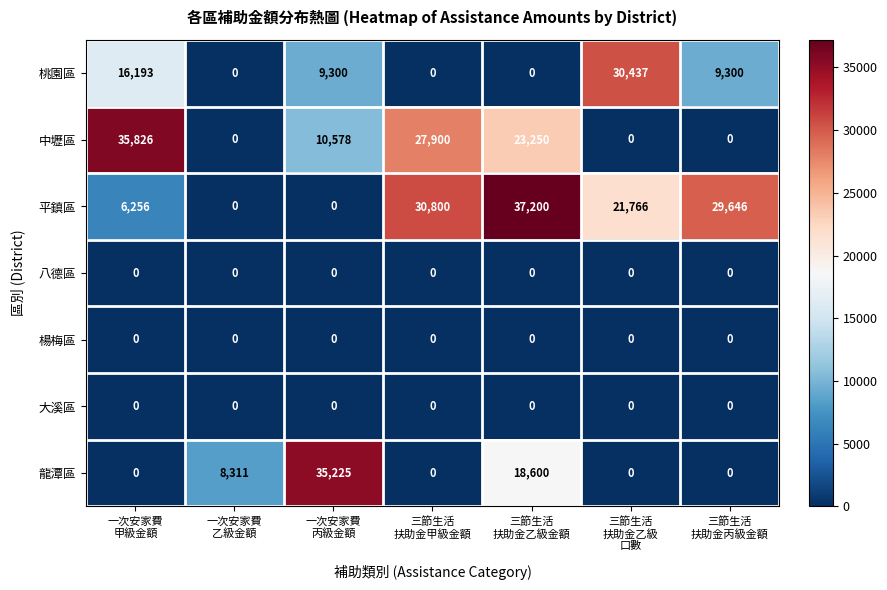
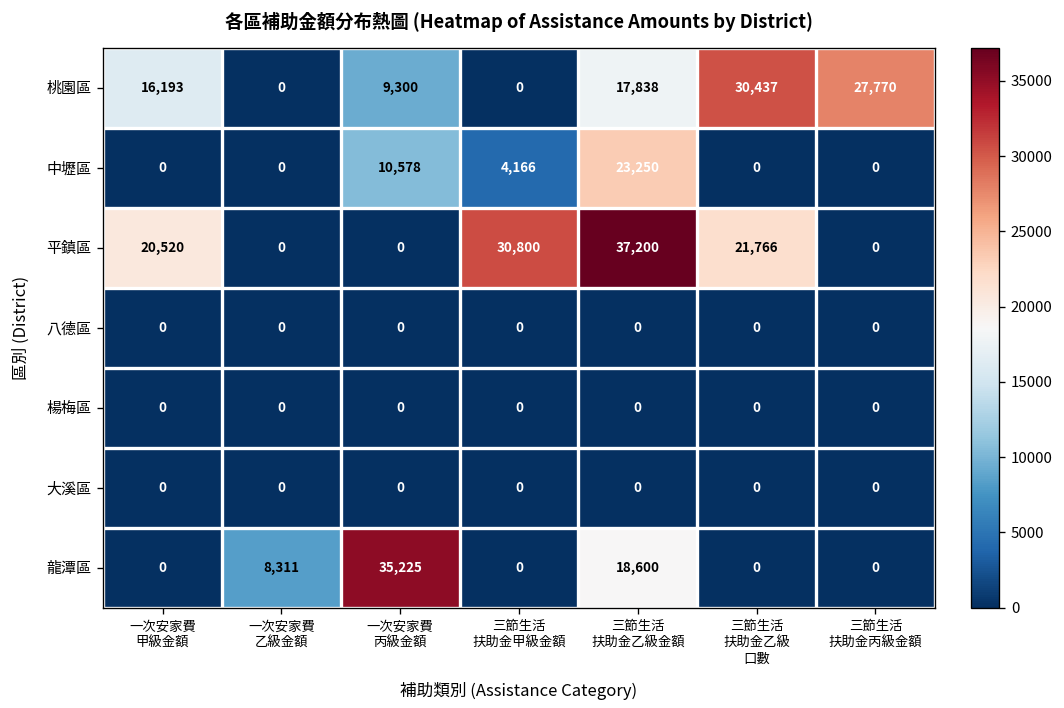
桃園區, 三節生活 扶助金乙級金額: 0 -> 17,838
桃園區, 三節生活 扶助金丙級金額: 9,300 -> 27,770
中壢區, 一次安家費 甲級金額: 35,826 -> 0
中壢區, 三節生活 扶助金甲級金額: 27,900 -> 4,166
平鎮區, 一次安家費 甲級金額: 6,256 -> 20,520
平鎮區, 三節生活 扶助金丙級金額: 29,646 -> 0
